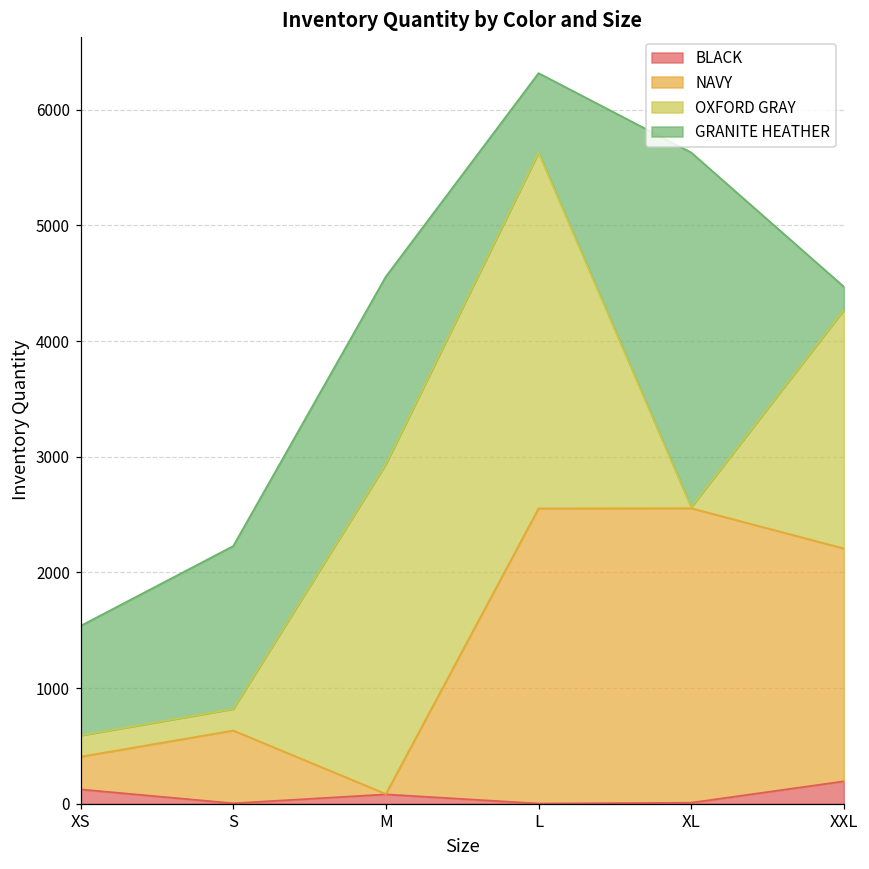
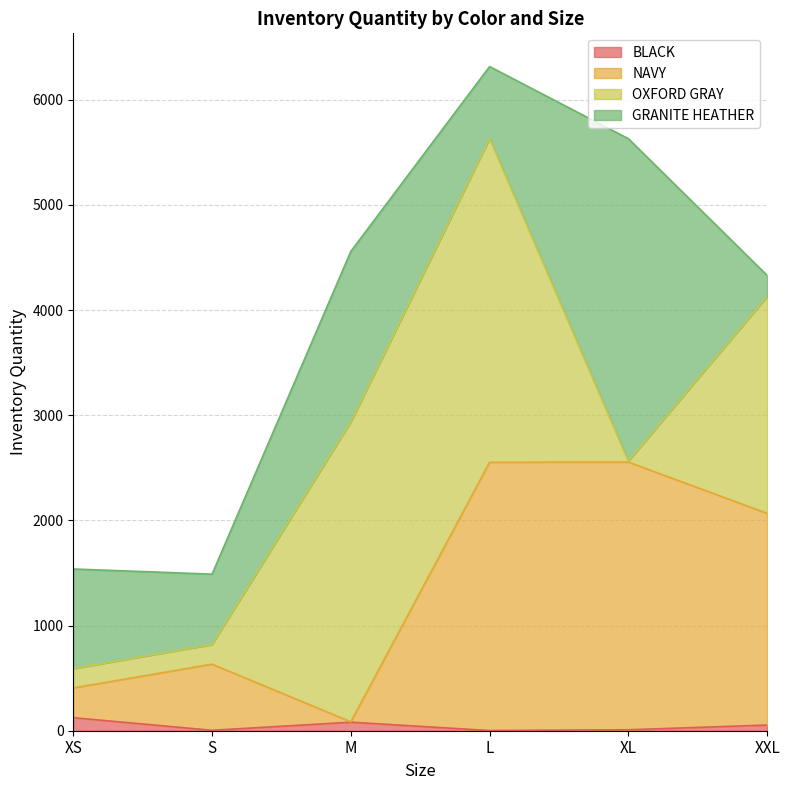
GRANITE HEATHER, S: 1410 -> 670
BLACK, XXL: 190 -> 50
